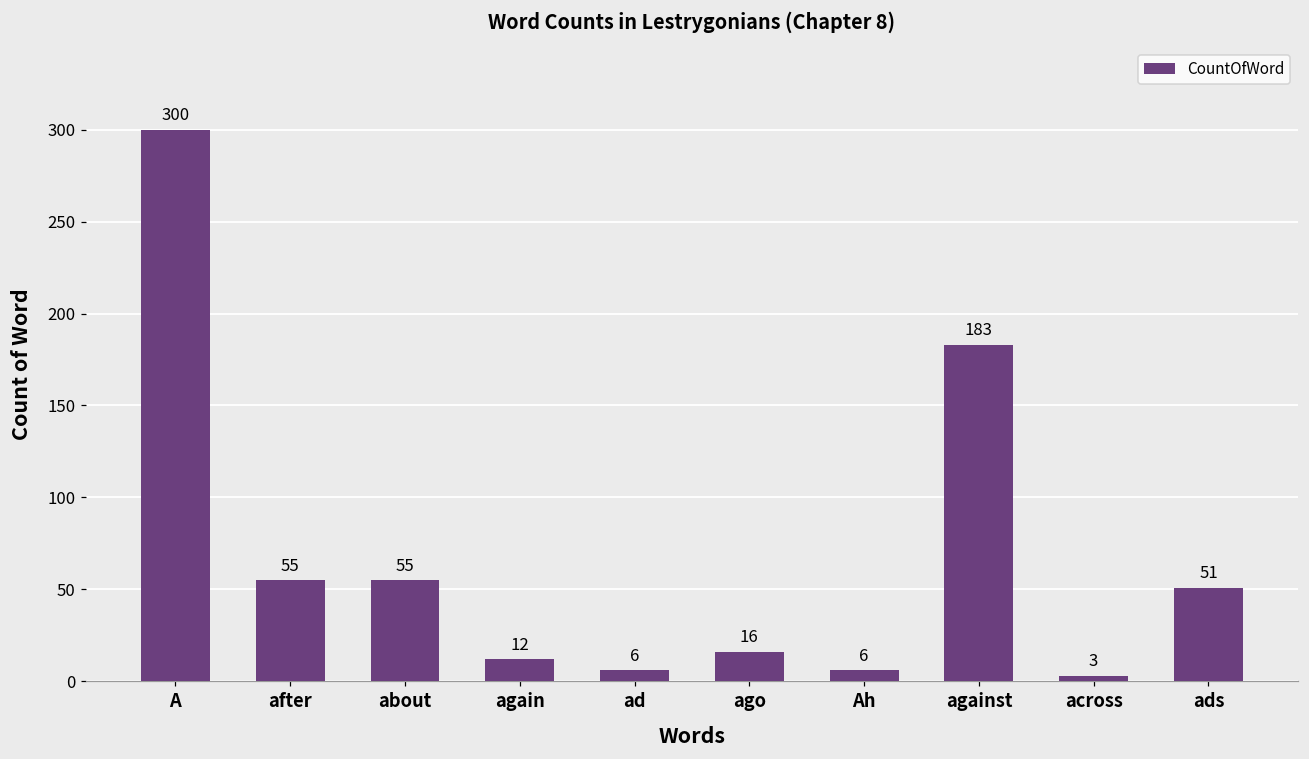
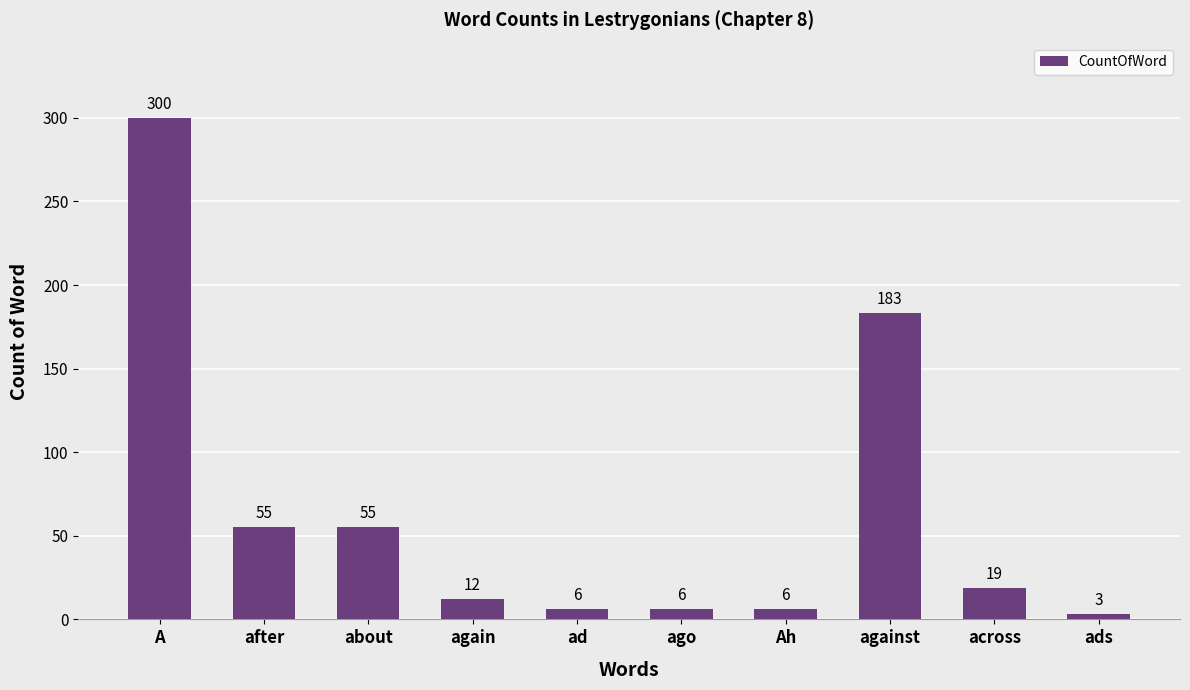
ago: 16 -> 6
across: 3 -> 19
ads: 51 -> 3
